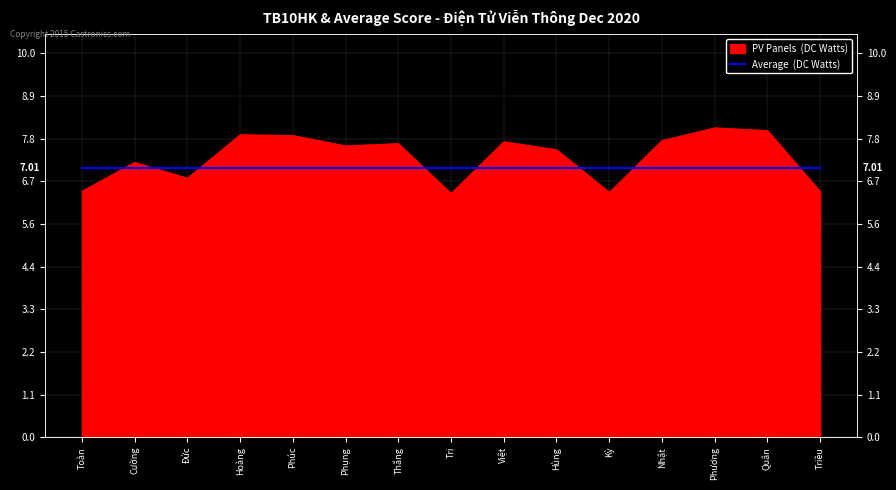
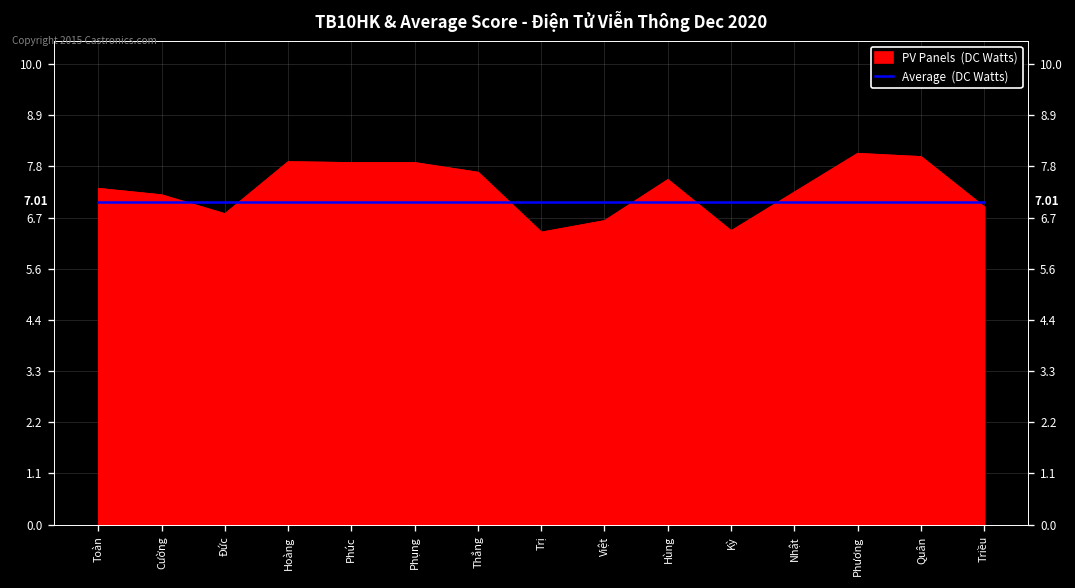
PV Panels (DC Watts), Toàn: 6.4 -> 7.3
PV Panels (DC Watts), Phụng: 7.6 -> 7.9
PV Panels (DC Watts), Việt: 7.7 -> 6.6
PV Panels (DC Watts), Nhật: 7.7 -> 7.2
PV Panels (DC Watts), Triều: 6.4 -> 6.9
